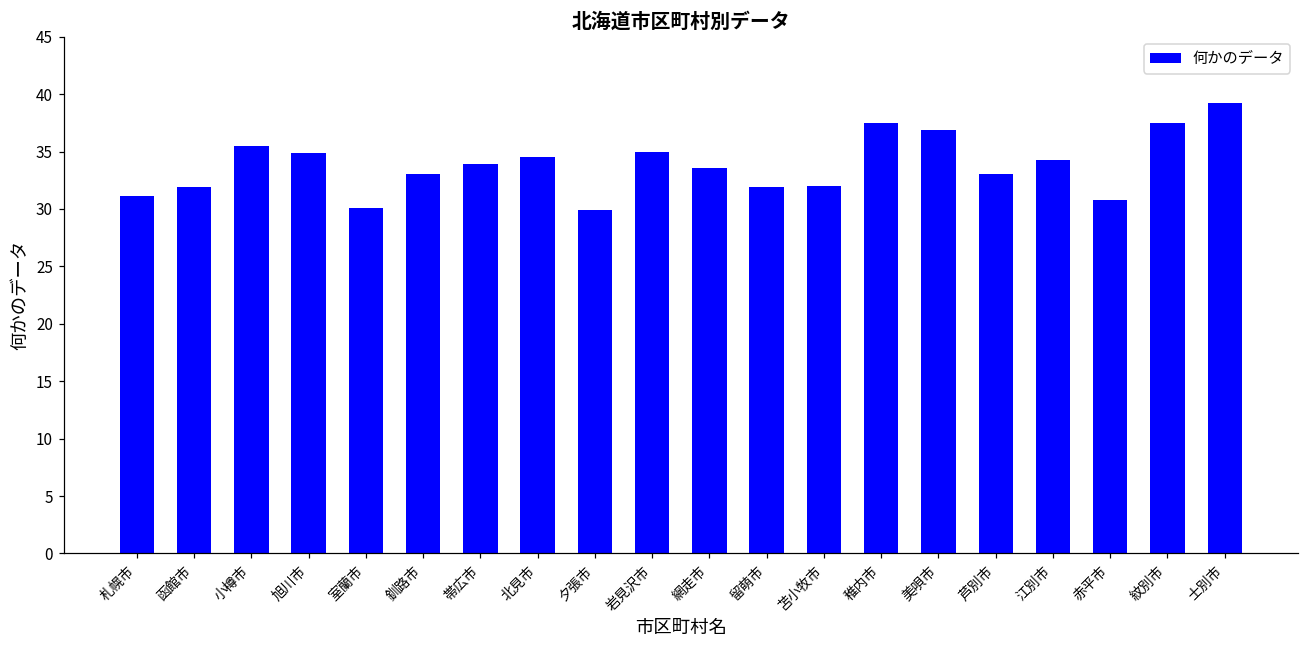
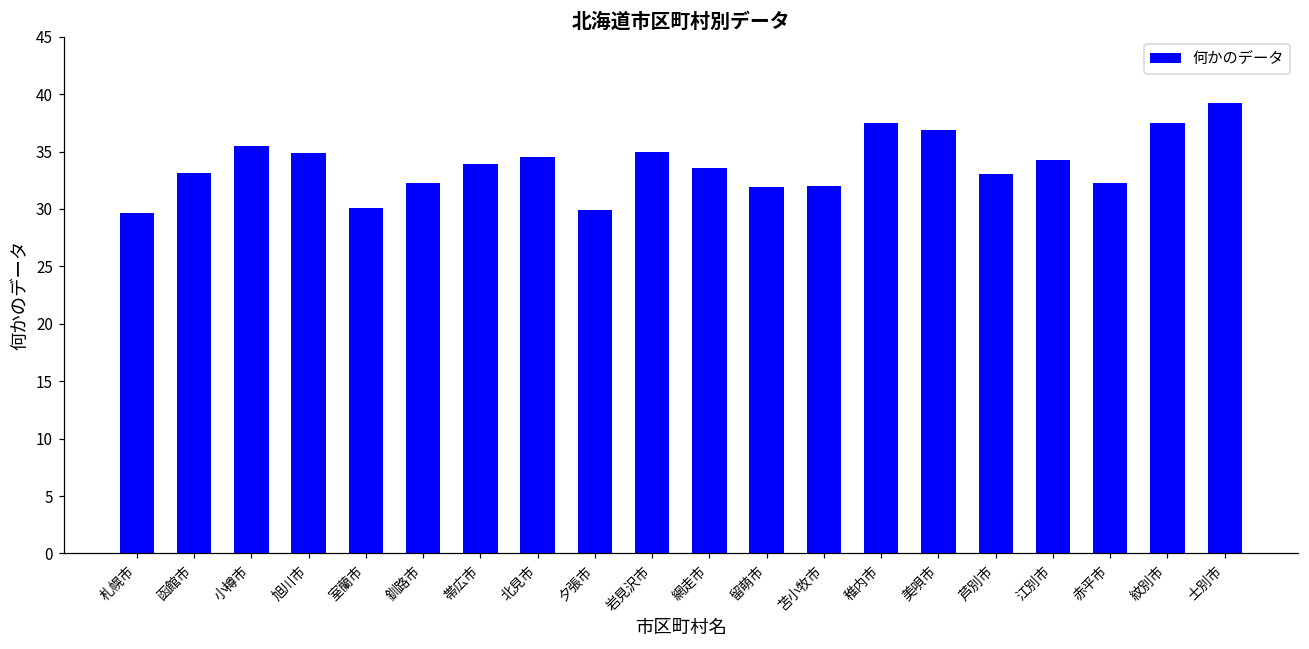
札幌市: 31.2 -> 29.6
函館市: 31.9 -> 33.2
釧路市: 33.0 -> 32.3
赤平市: 30.8 -> 32.3
